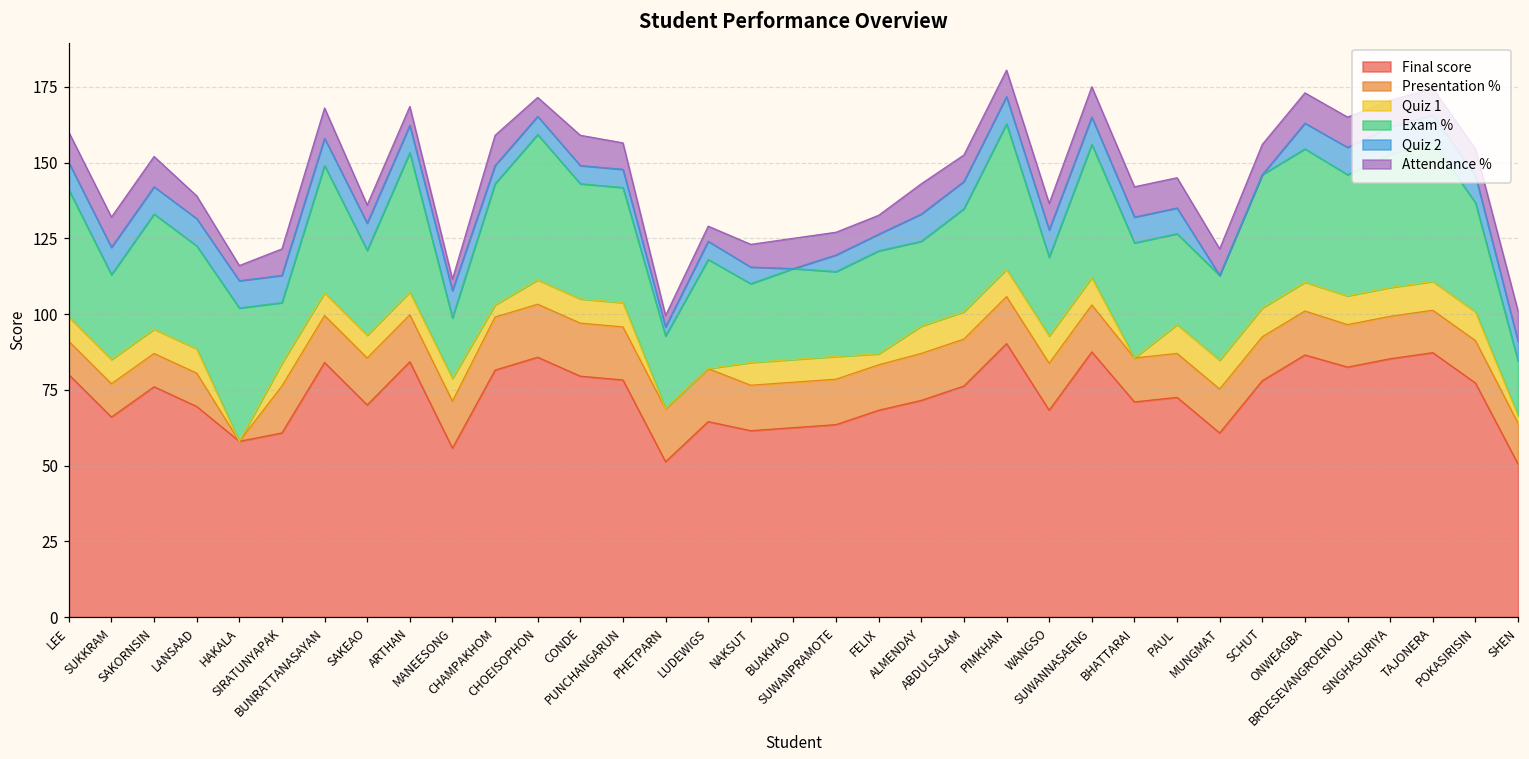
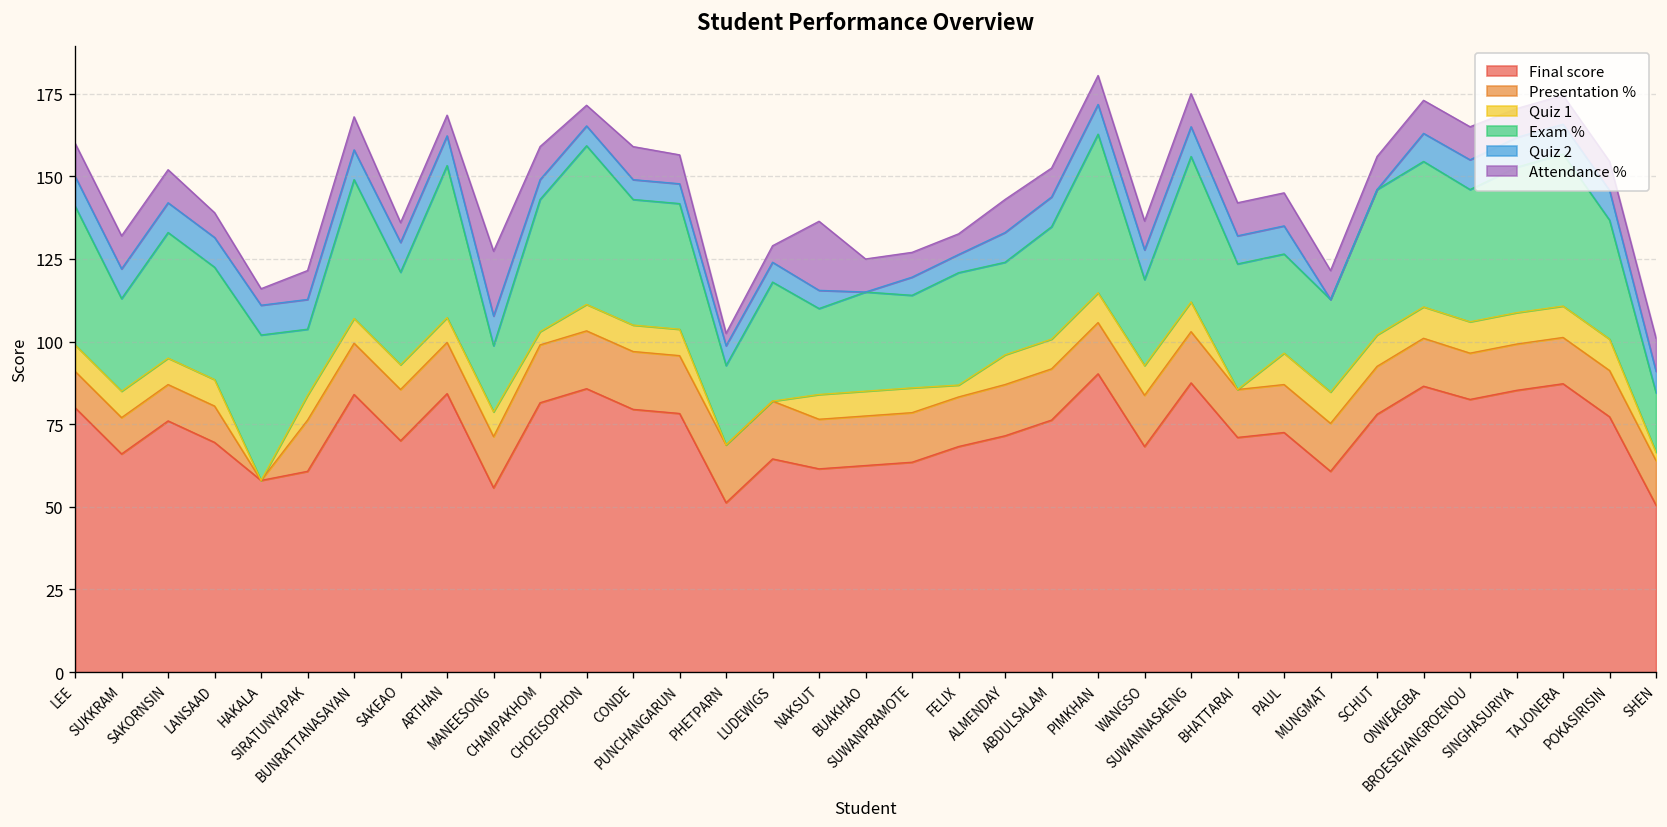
Attendance %, MANEESONG: 4 -> 20
Quiz 2, PHETPARN: 3 -> 6
Attendance %, NAKSUT: 8 -> 21
